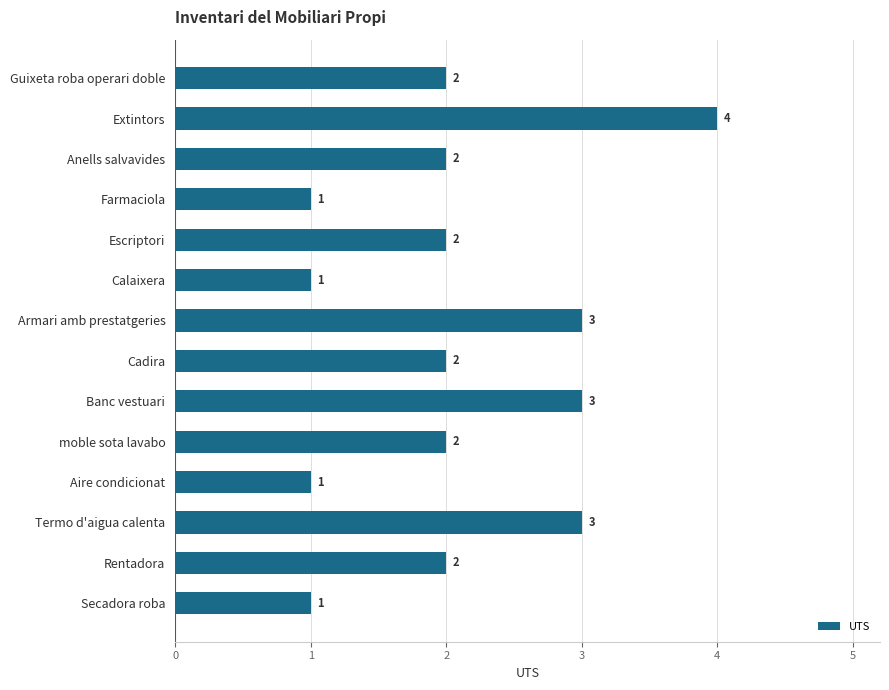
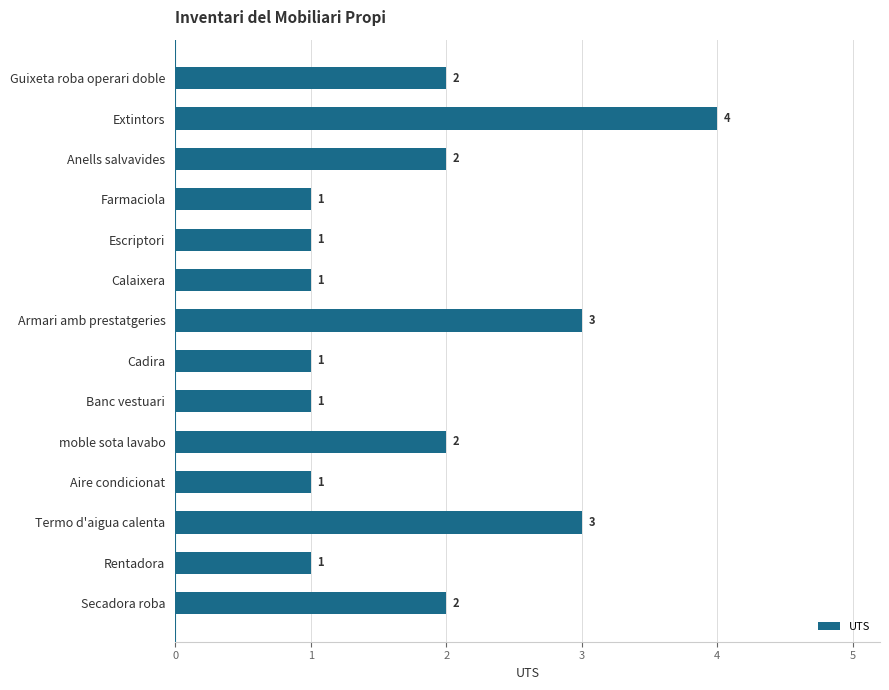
Escriptori: 2 -> 1
Cadira: 2 -> 1
Banc vestuari: 3 -> 1
Rentadora: 2 -> 1
Secadora roba: 1 -> 2
